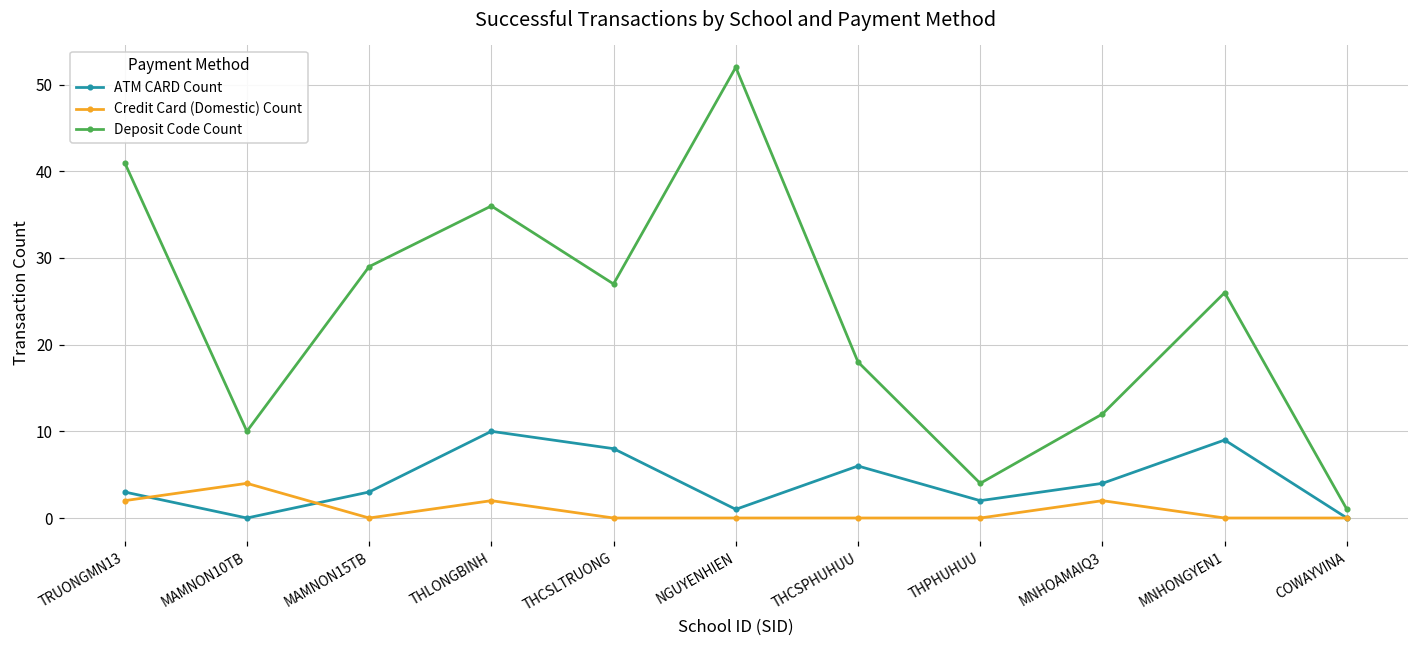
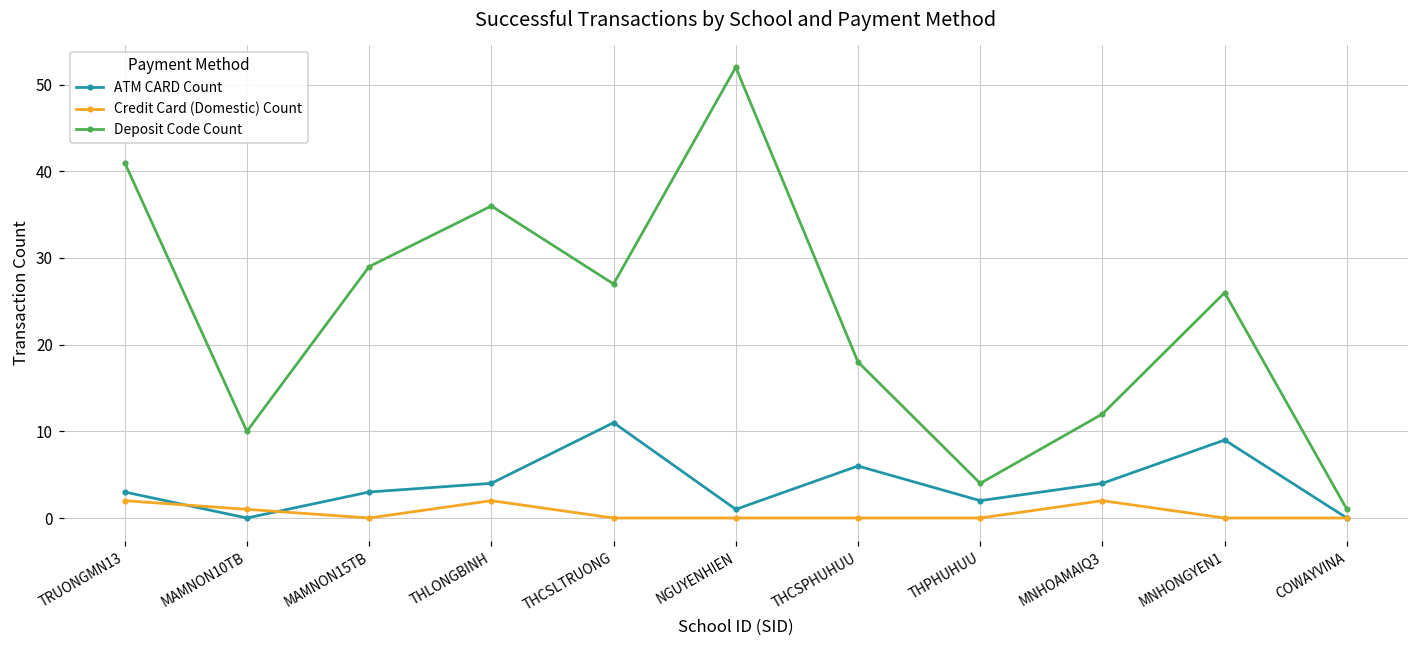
Credit Card (Domestic) Count, MAMNON10TB: 4 -> 1
ATM CARD Count, THLONGBINH: 10 -> 4
ATM CARD Count, THCSLTRUONG: 8 -> 11
